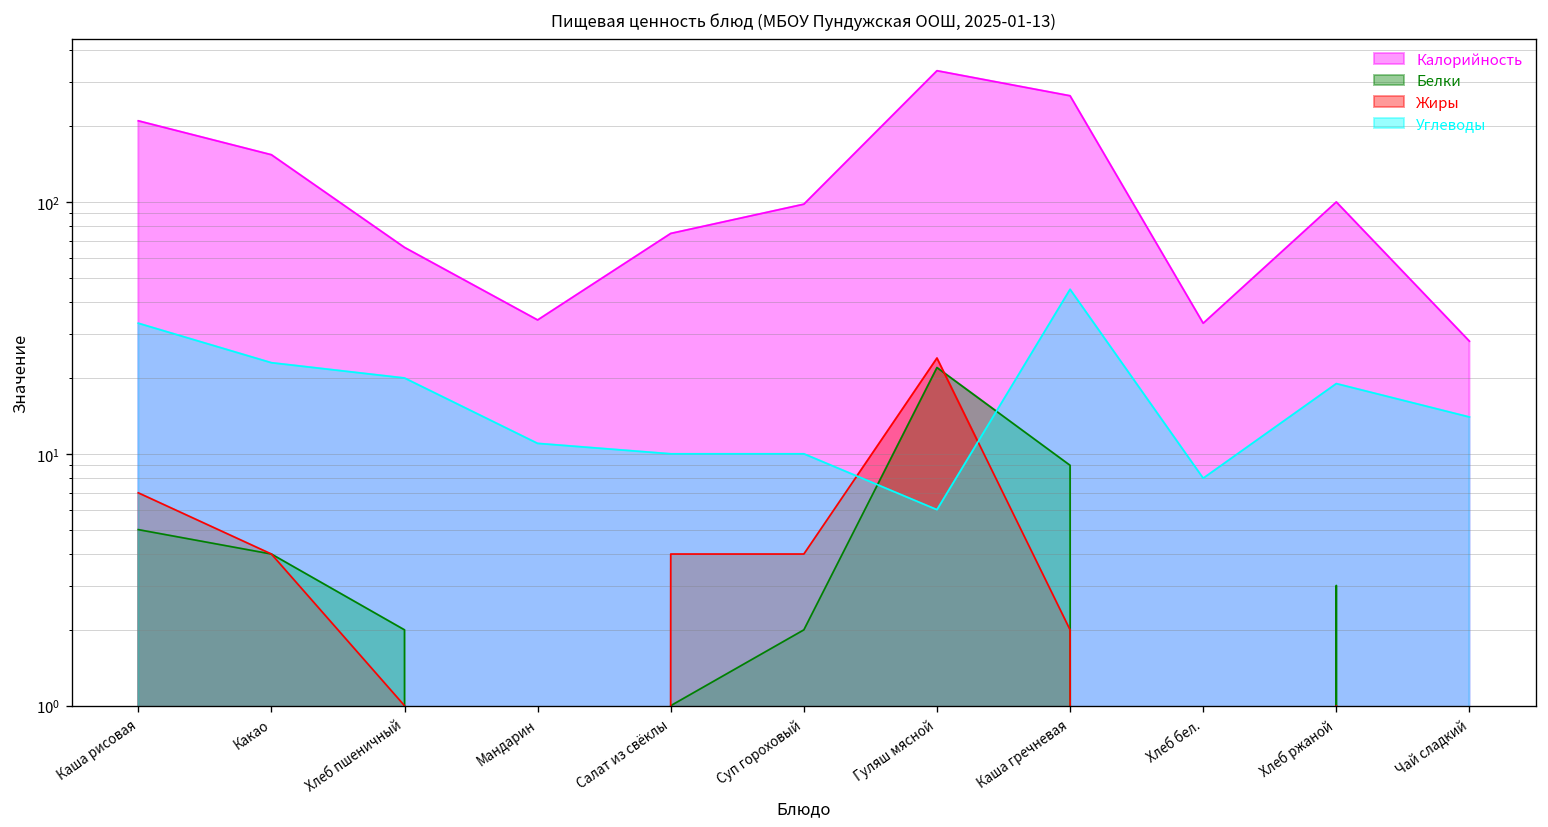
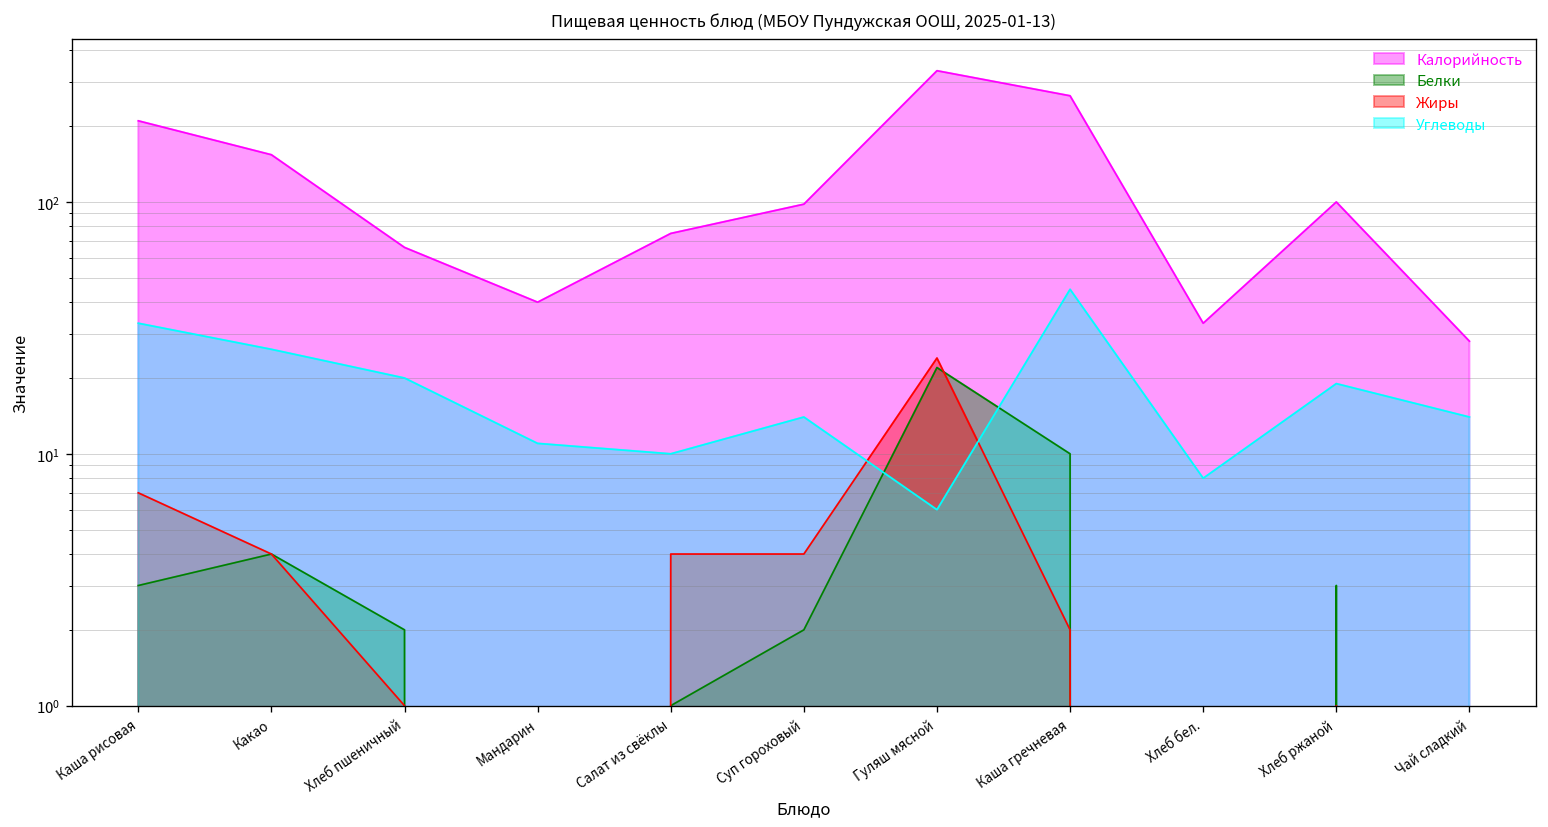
Белки, Каша рисовая: 5 -> 3
Углеводы, Какао: 23 -> 26
Калорийность, Мандарин: 34 -> 40
Углеводы, Суп гороховый: 10 -> 14
Белки, Каша гречневая: 9 -> 10
